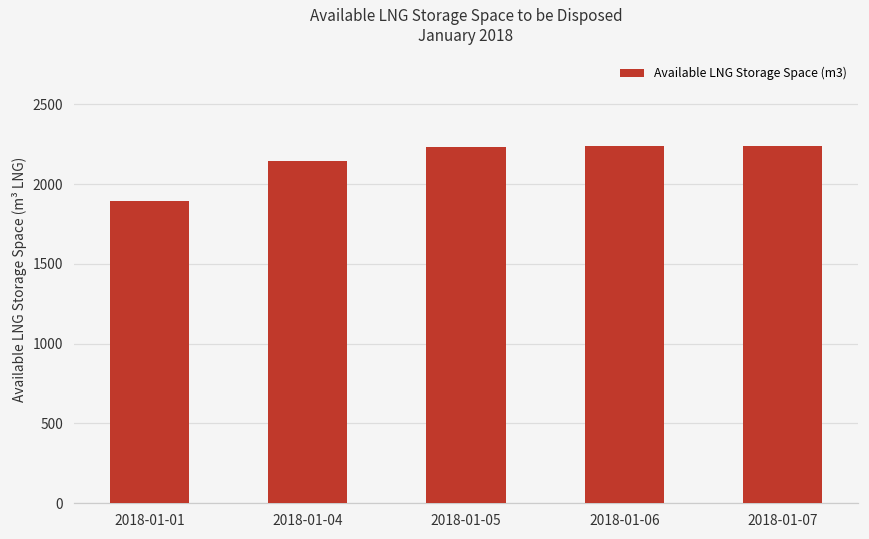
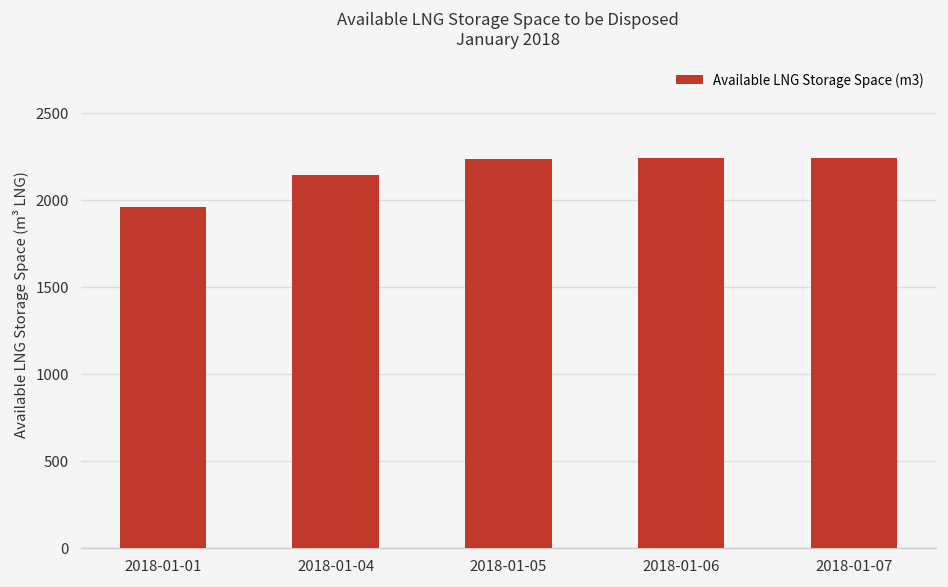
2018-01-01: 1900 -> 1960
